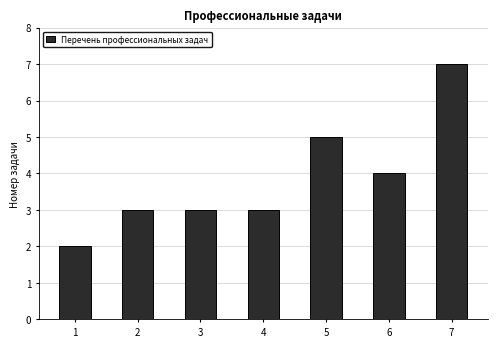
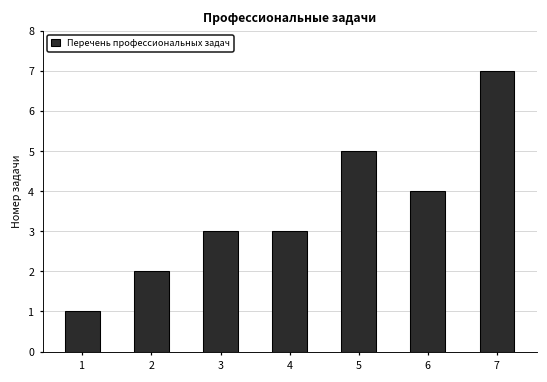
1: 2 -> 1
2: 3 -> 2
